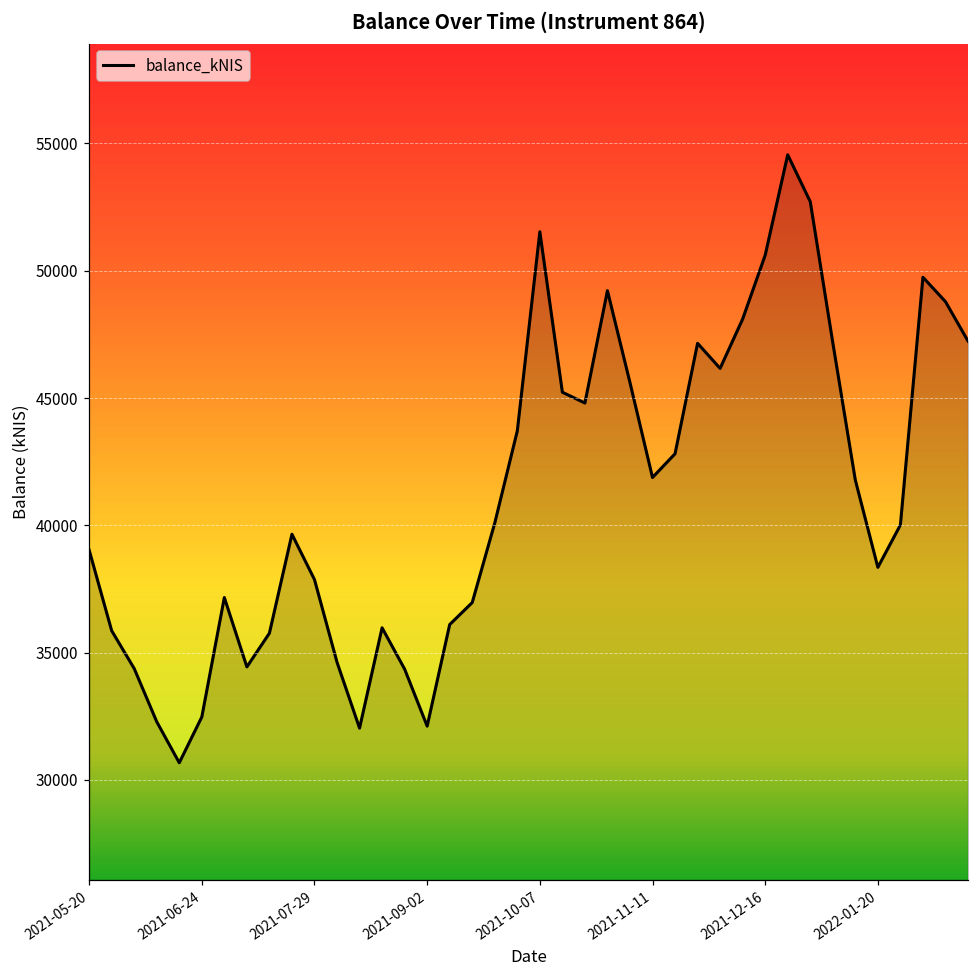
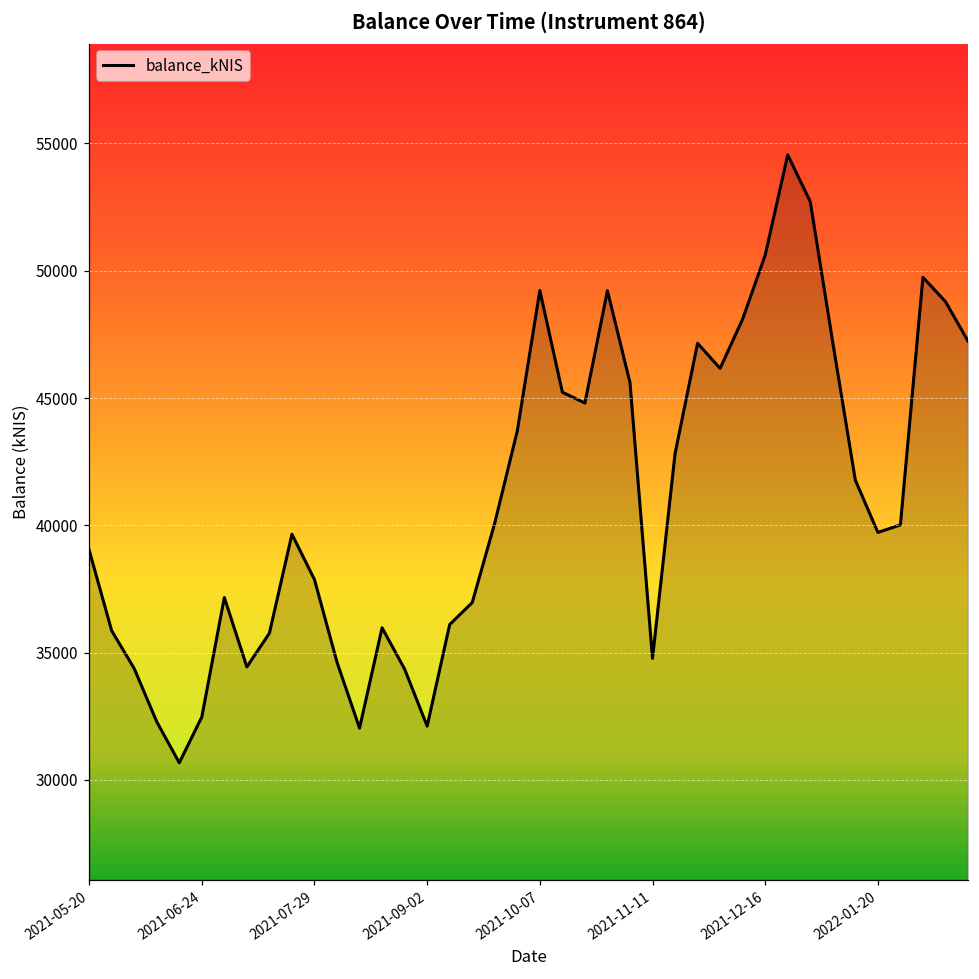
2021-10-07: 51500 -> 49200
2021-11-11: 41900 -> 34800
2022-01-20: 38300 -> 39700
